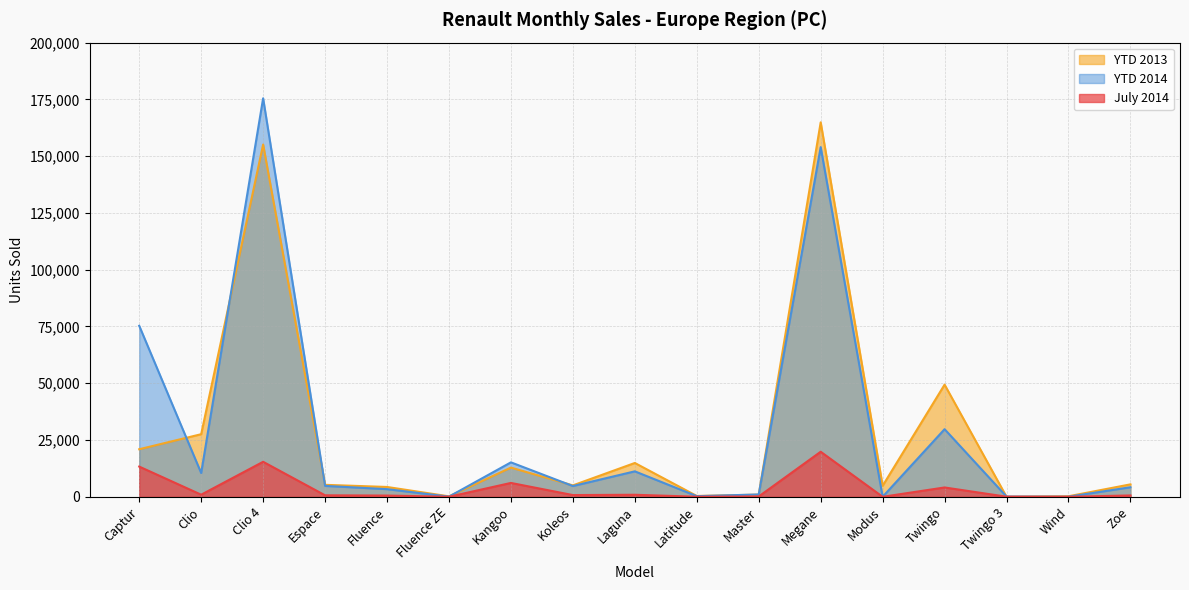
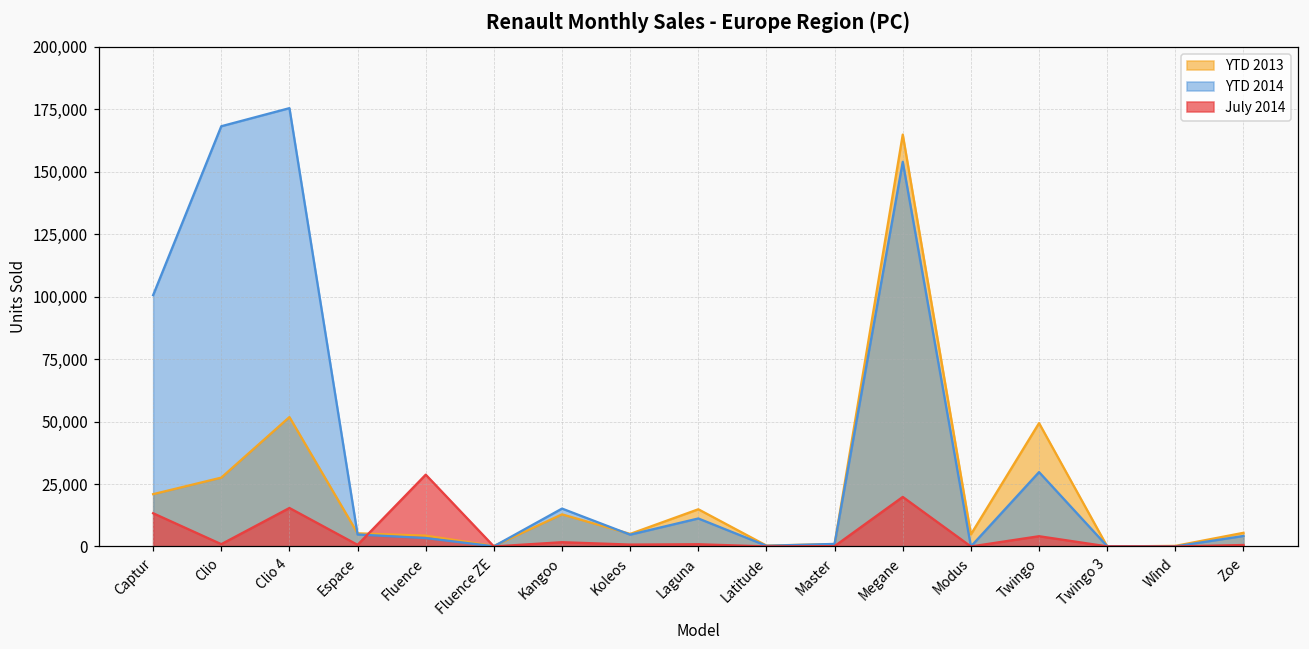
YTD 2014, Captur: 75,000 -> 101,000
YTD 2014, Clio: 10,000 -> 168,000
YTD 2013, Clio 4: 155,000 -> 52,000
July 2014, Fluence: 1,000 -> 29,000
July 2014, Kangoo: 6,000 -> 2,000
